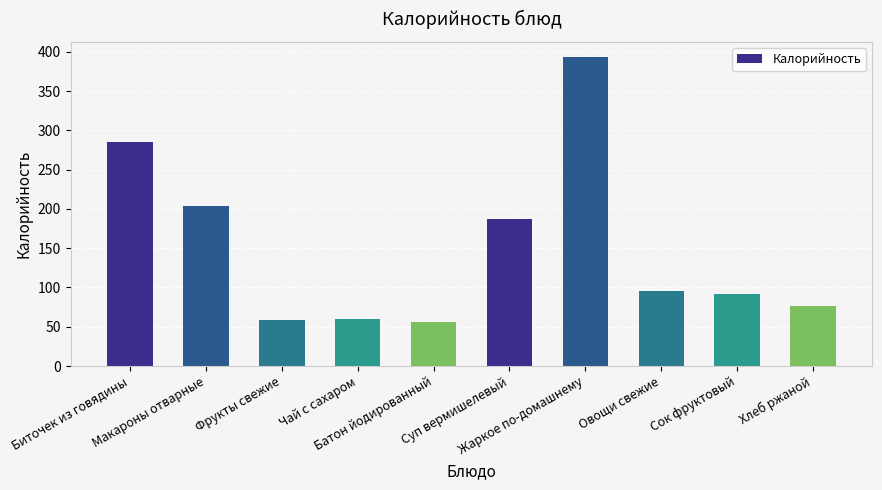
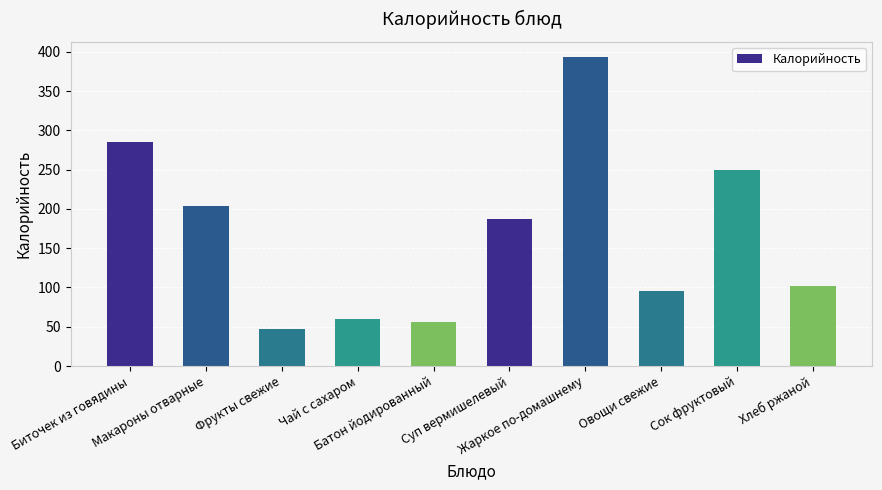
Фрукты свежие: 60 -> 50
Сок фруктовый: 90 -> 250
Хлеб ржаной: 80 -> 100
